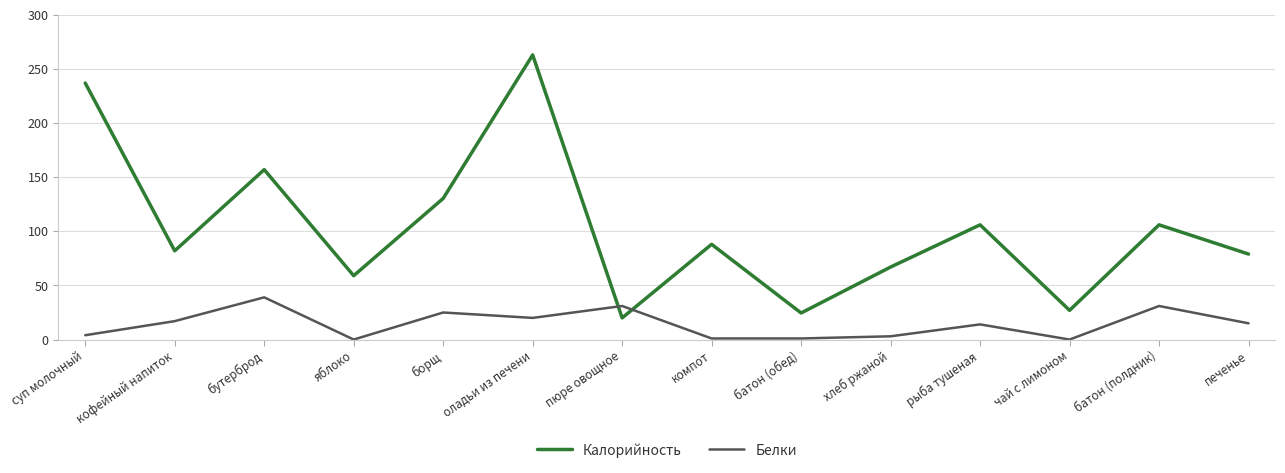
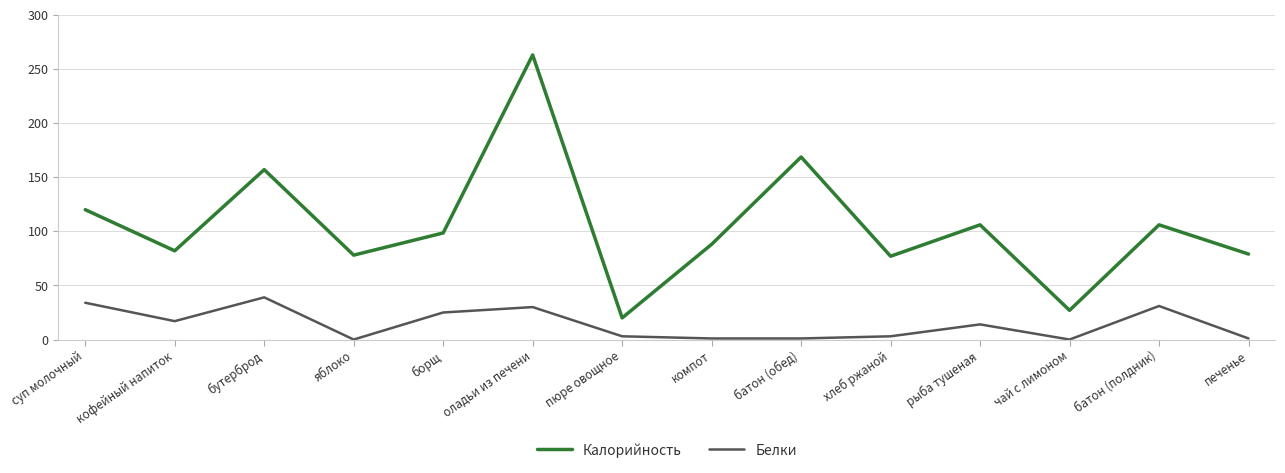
Калорийность, суп молочный: 237 -> 120
Белки, суп молочный: 4 -> 34
Калорийность, яблоко: 59 -> 78
Калорийность, борщ: 130 -> 99
Белки, оладьи из печени: 20 -> 30
Белки, пюре овощное: 31 -> 3
Калорийность, батон (обед): 25 -> 169
Калорийность, хлеб ржаной: 67 -> 77
Белки, печенье: 15 -> 1
